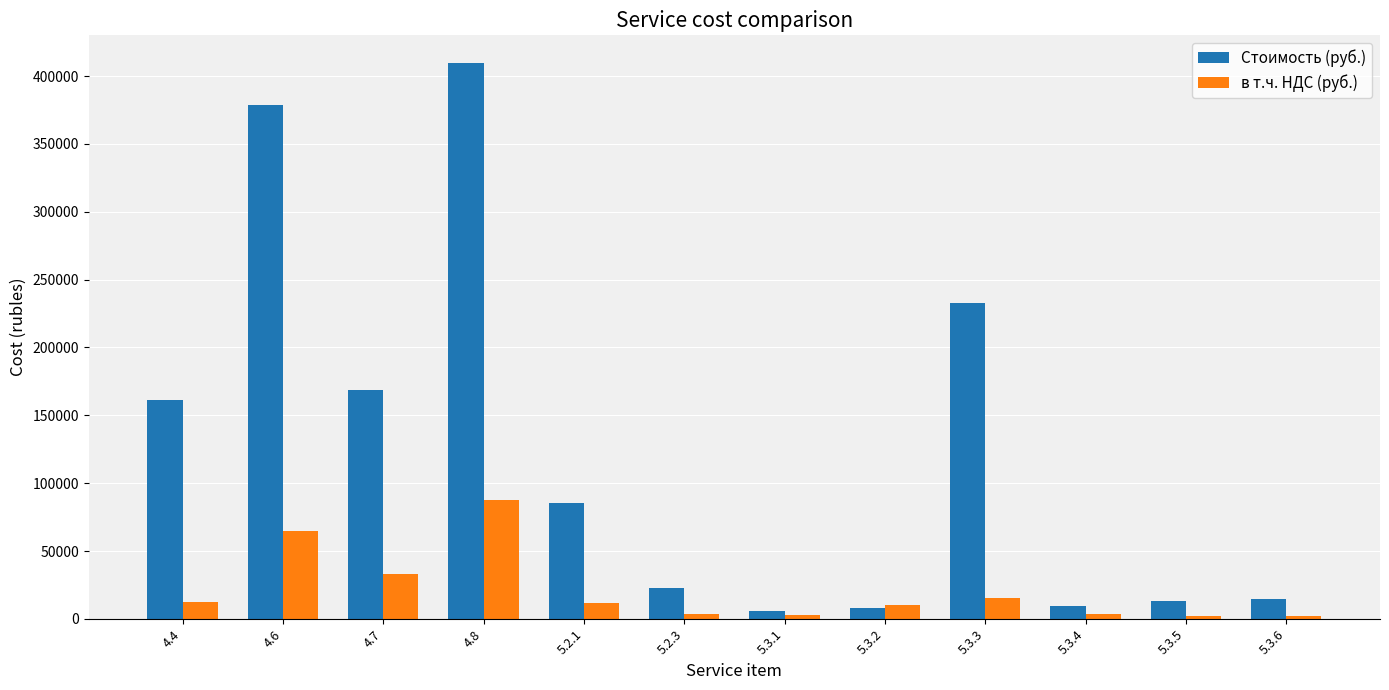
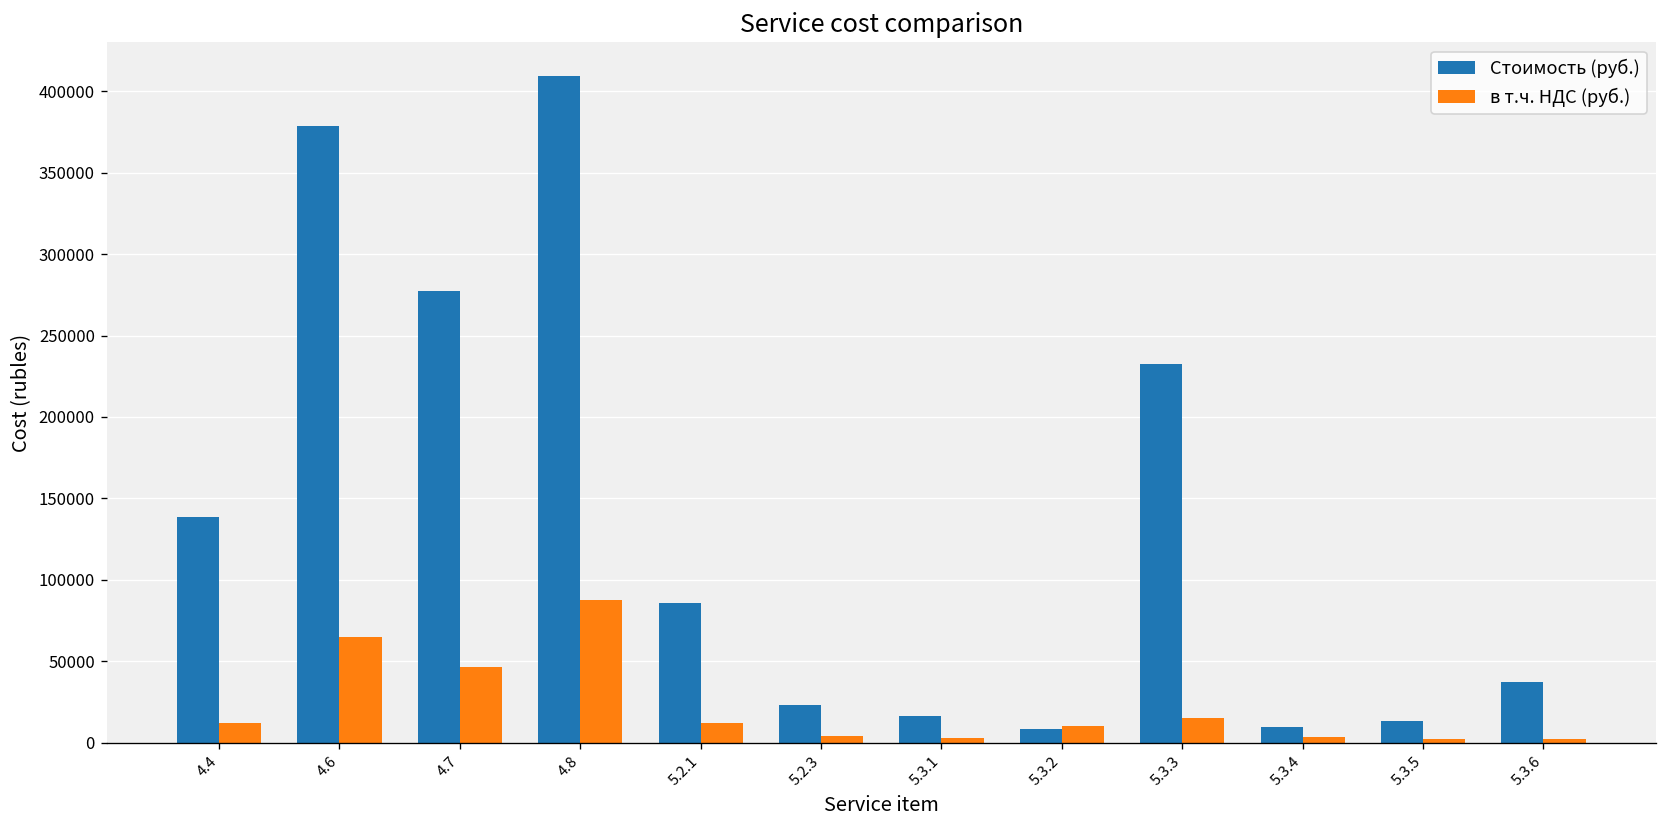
Стоимость (руб.), 4.4: 161000 -> 139000
Стоимость (руб.), 4.7: 169000 -> 278000
в т.ч. НДС (руб.), 4.7: 33000 -> 46000
Стоимость (руб.), 5.3.1: 6000 -> 16000
Стоимость (руб.), 5.3.6: 15000 -> 37000
